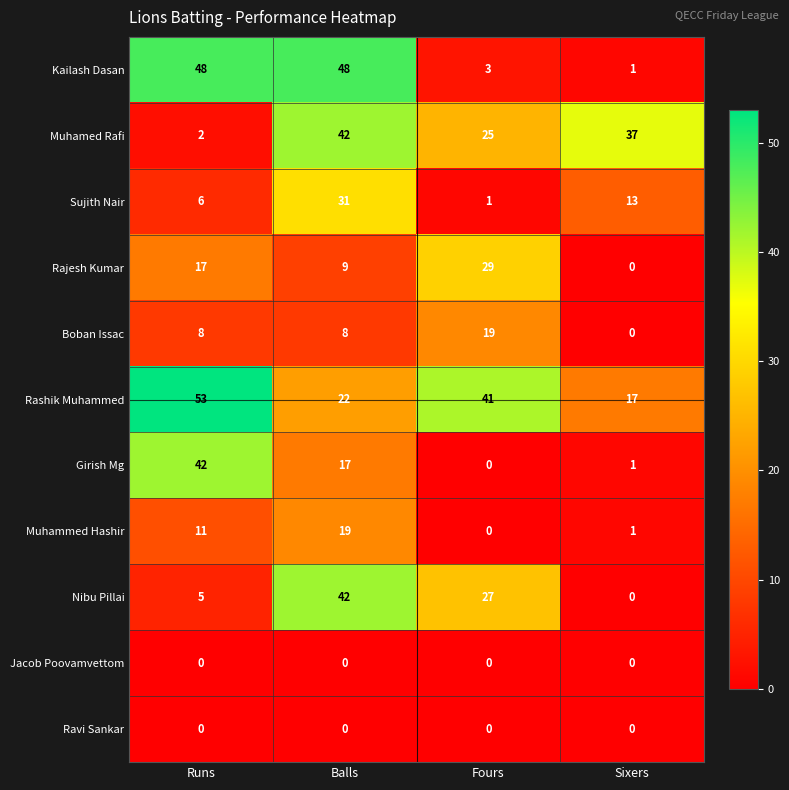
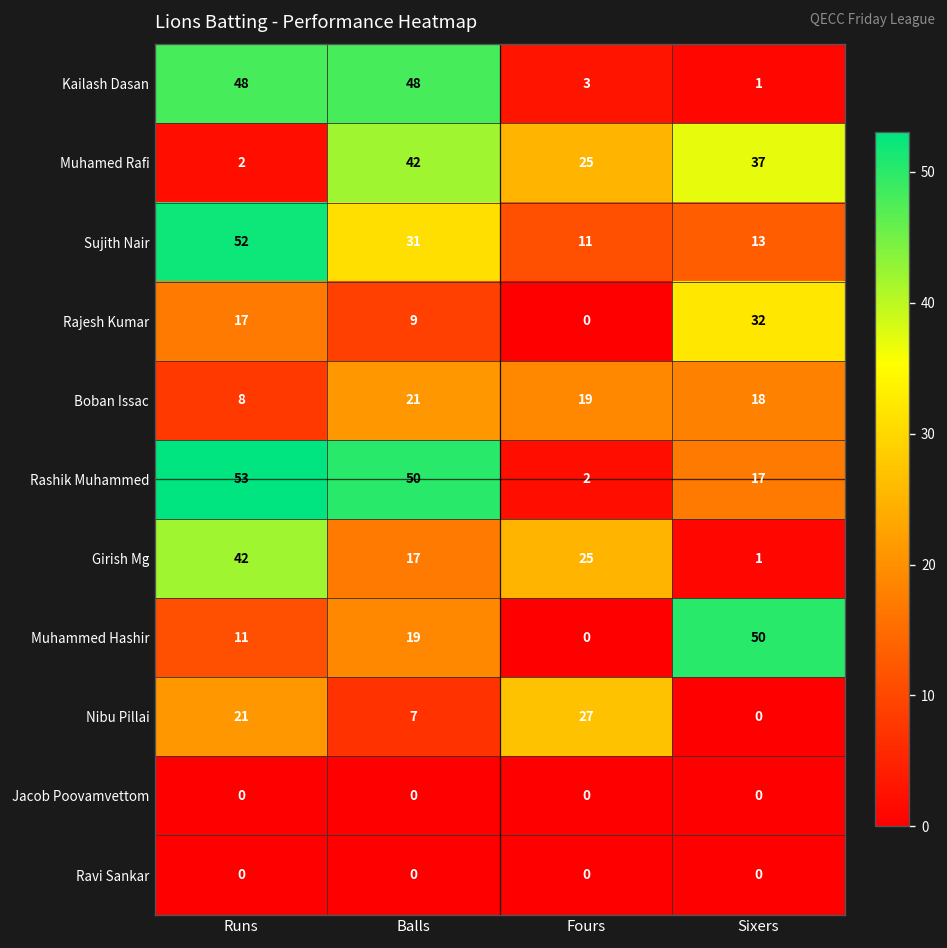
Sujith Nair, Runs: 6 -> 52
Sujith Nair, Fours: 1 -> 11
Rajesh Kumar, Fours: 29 -> 0
Rajesh Kumar, Sixers: 0 -> 32
Boban Issac, Balls: 8 -> 21
Boban Issac, Sixers: 0 -> 18
Rashik Muhammed, Balls: 22 -> 50
Rashik Muhammed, Fours: 41 -> 2
Girish Mg, Fours: 0 -> 25
Muhammed Hashir, Sixers: 1 -> 50
Nibu Pillai, Runs: 5 -> 21
Nibu Pillai, Balls: 42 -> 7
